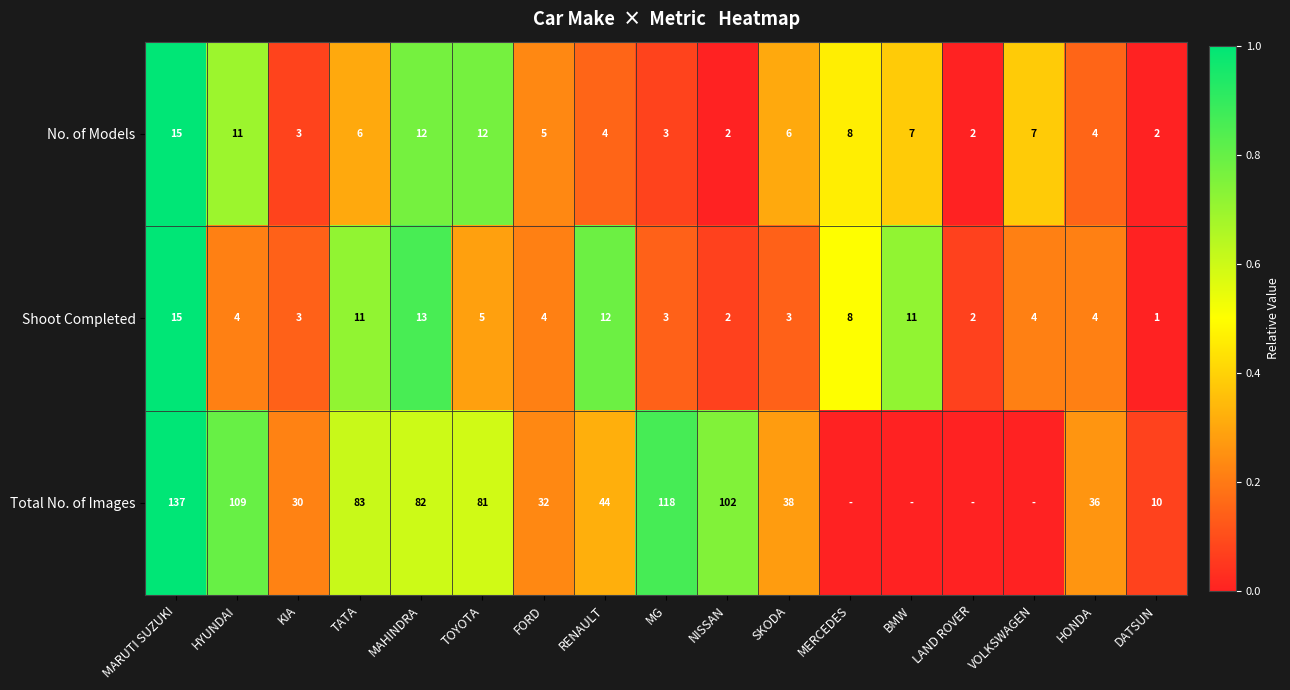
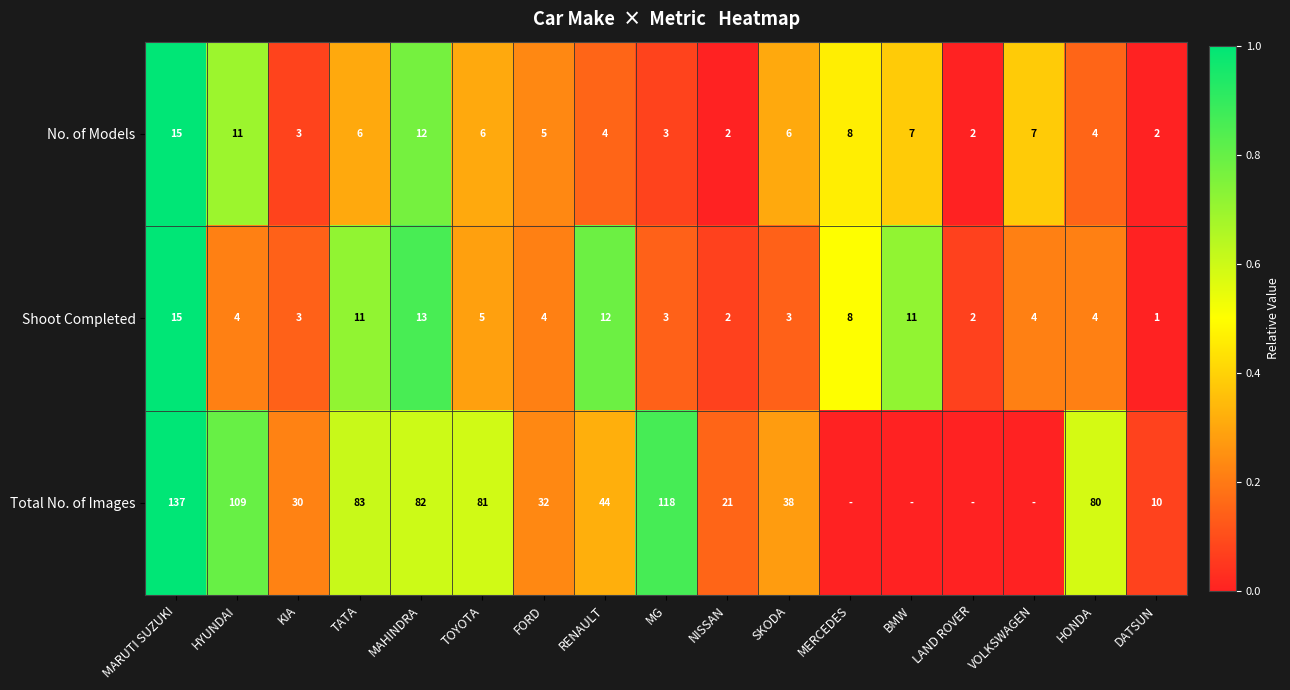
No. of Models, TOYOTA: 12 -> 6
Total No. of Images, NISSAN: 102 -> 21
Total No. of Images, HONDA: 36 -> 80
